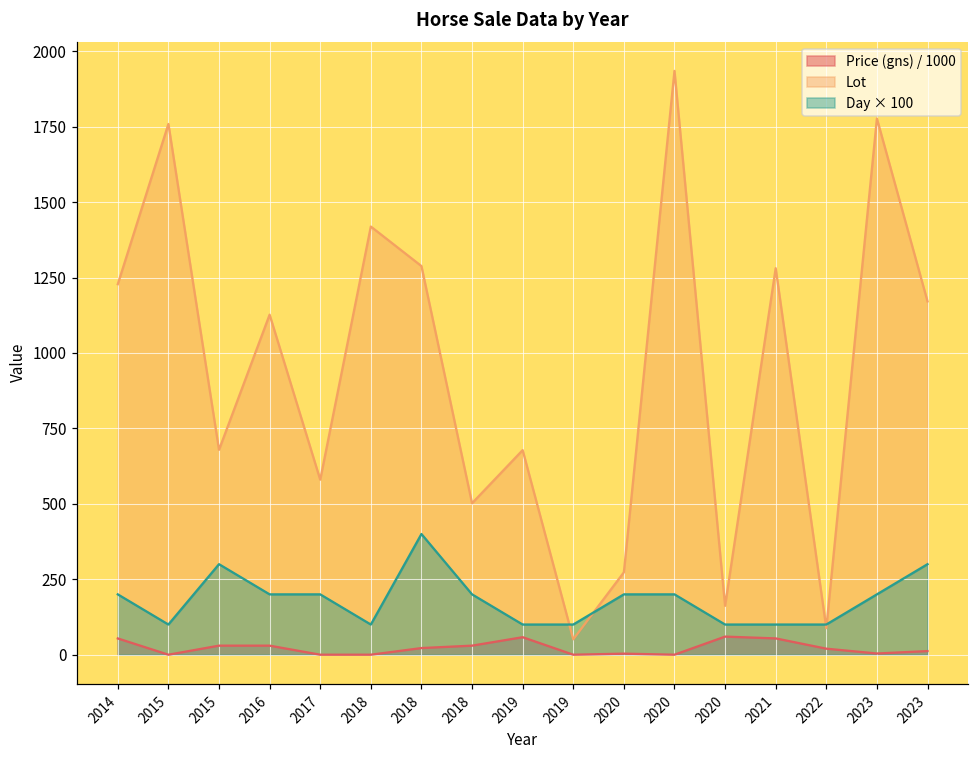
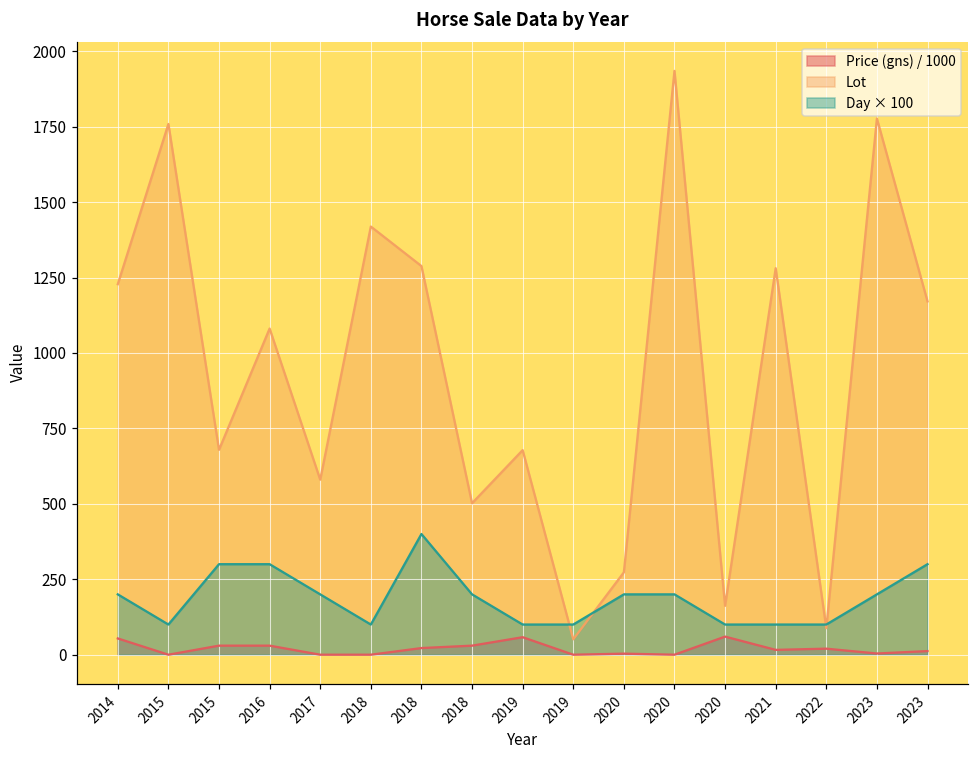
Lot, 2016: 1130 -> 1080
Day × 100, 2016: 200 -> 300
Price (gns) / 1000, 2021: 50 -> 20
